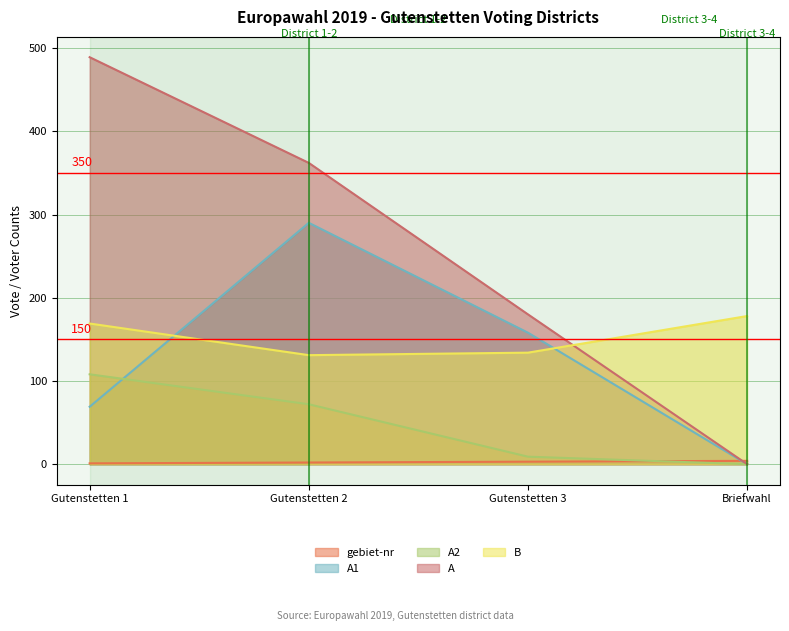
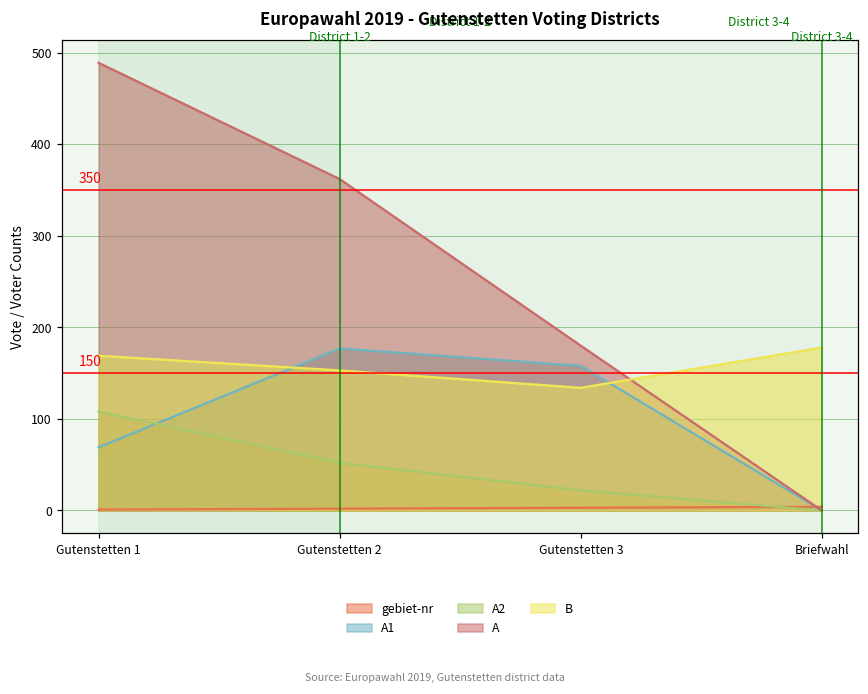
A1, Gutenstetten 2: 290 -> 180
A2, Gutenstetten 2: 70 -> 50
B, Gutenstetten 2: 130 -> 150
A2, Gutenstetten 3: 10 -> 20
